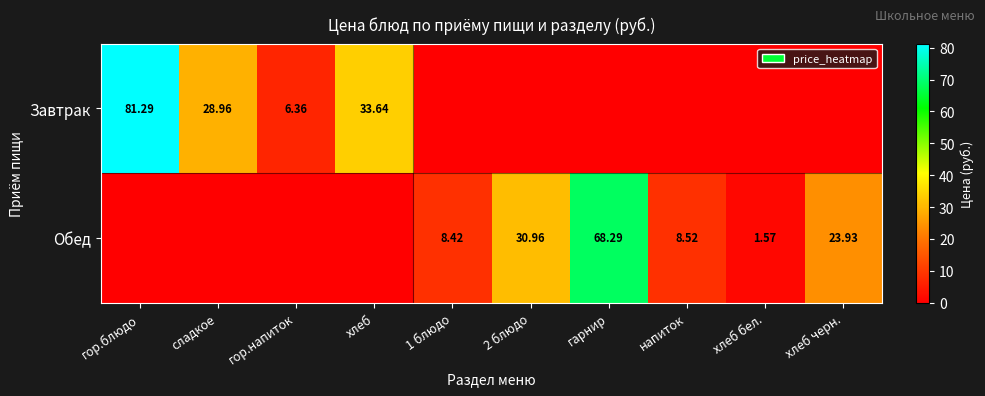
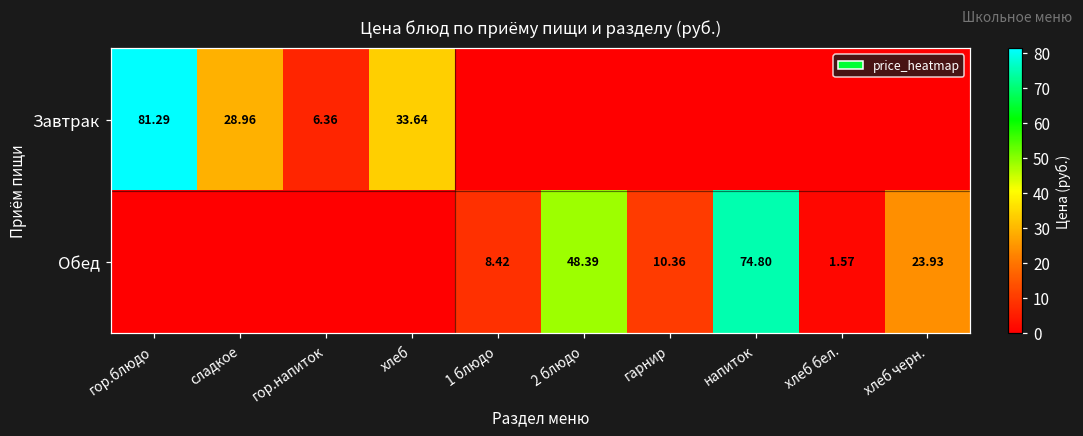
Обед, 2 блюдо: 30.96 -> 48.39
Обед, гарнир: 68.29 -> 10.36
Обед, напиток: 8.52 -> 74.80
